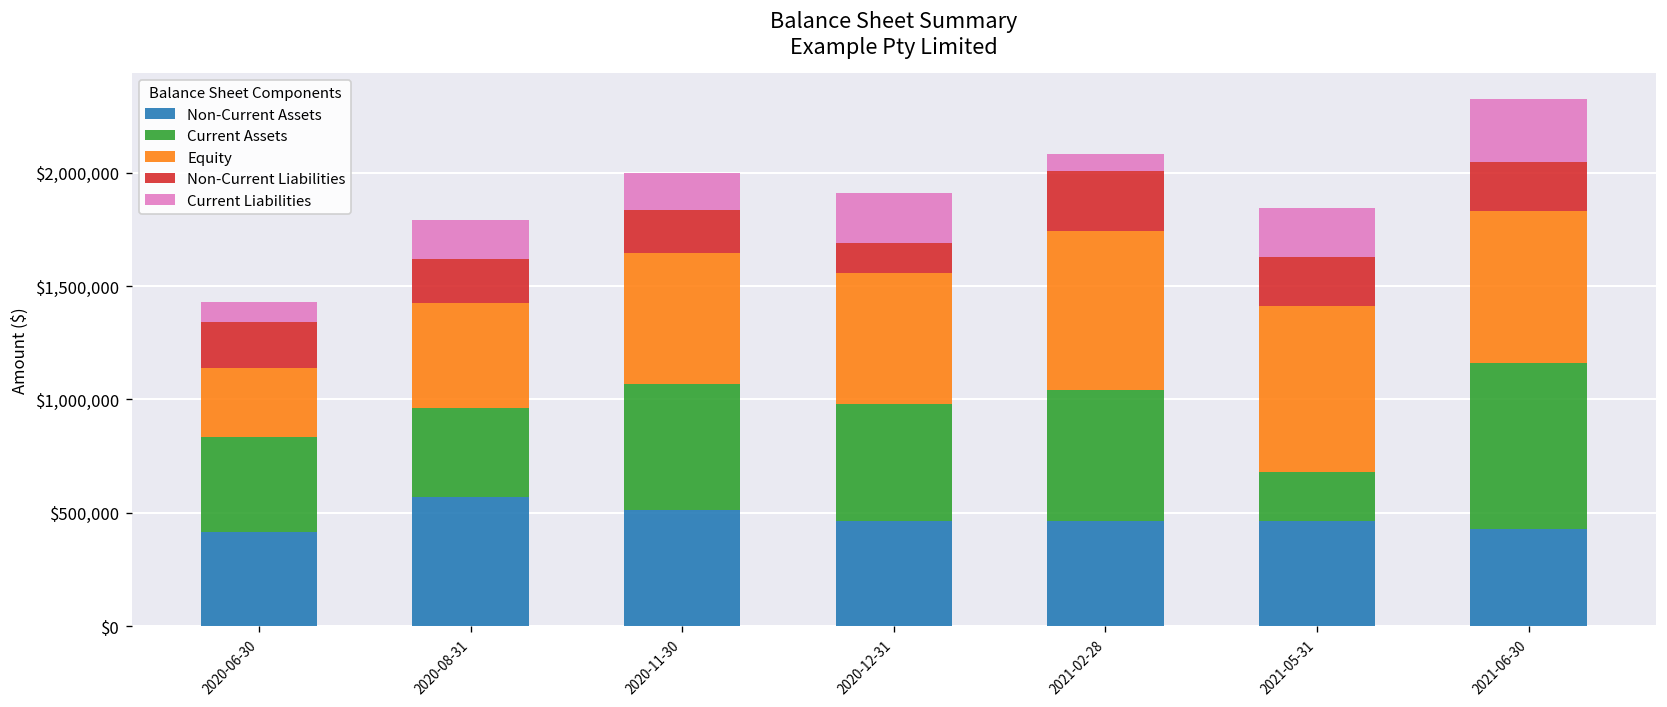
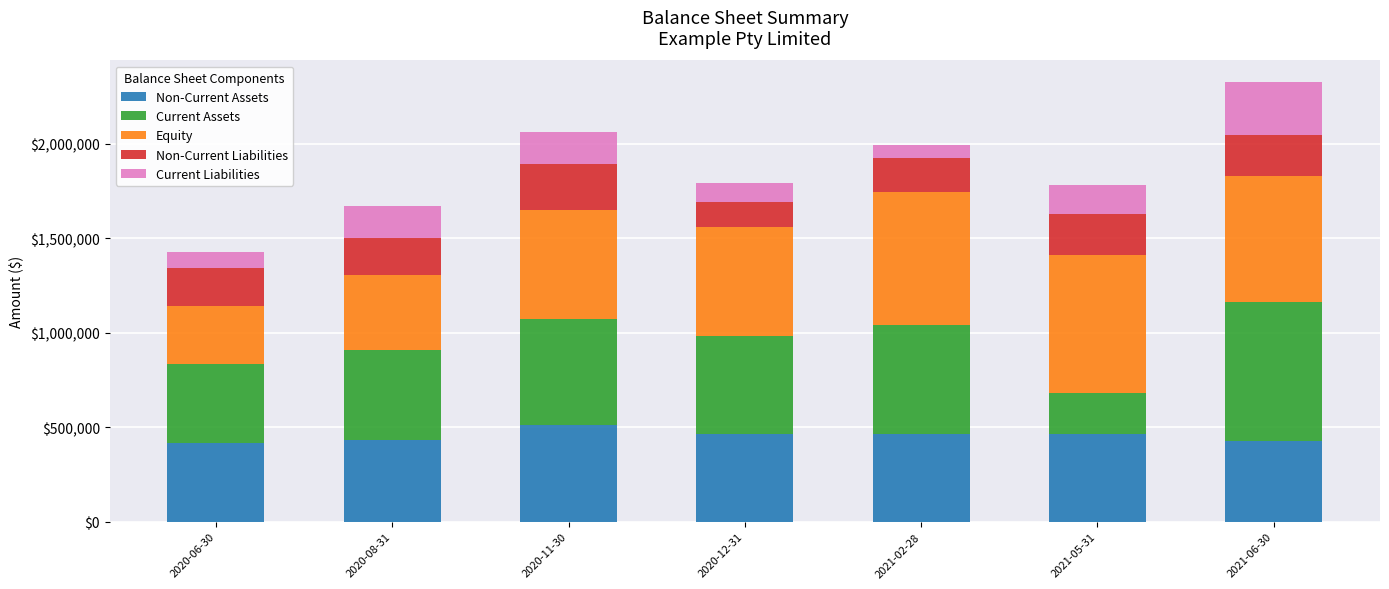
Non-Current Assets, 2020-08-31: $570,000 -> $430,000
Current Assets, 2020-08-31: $390,000 -> $480,000
Equity, 2020-08-31: $460,000 -> $400,000
Non-Current Liabilities, 2020-11-30: $190,000 -> $250,000
Current Liabilities, 2020-12-31: $220,000 -> $100,000
Non-Current Liabilities, 2021-02-28: $270,000 -> $180,000
Current Liabilities, 2021-05-31: $220,000 -> $150,000
